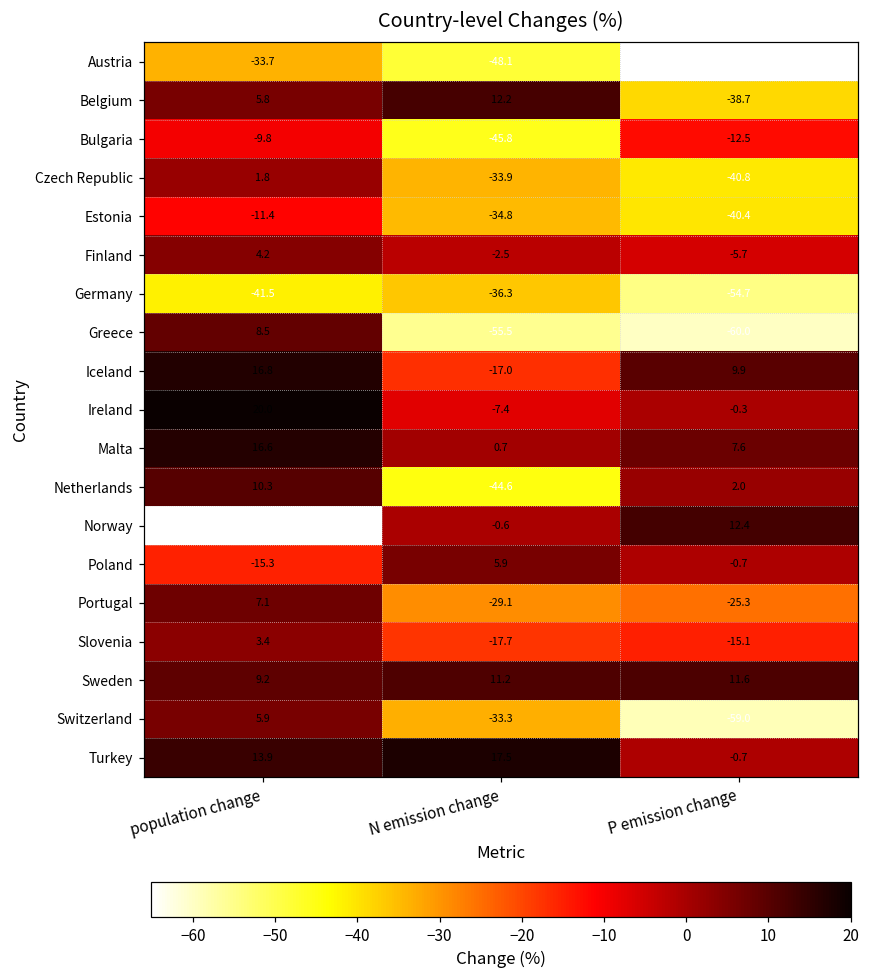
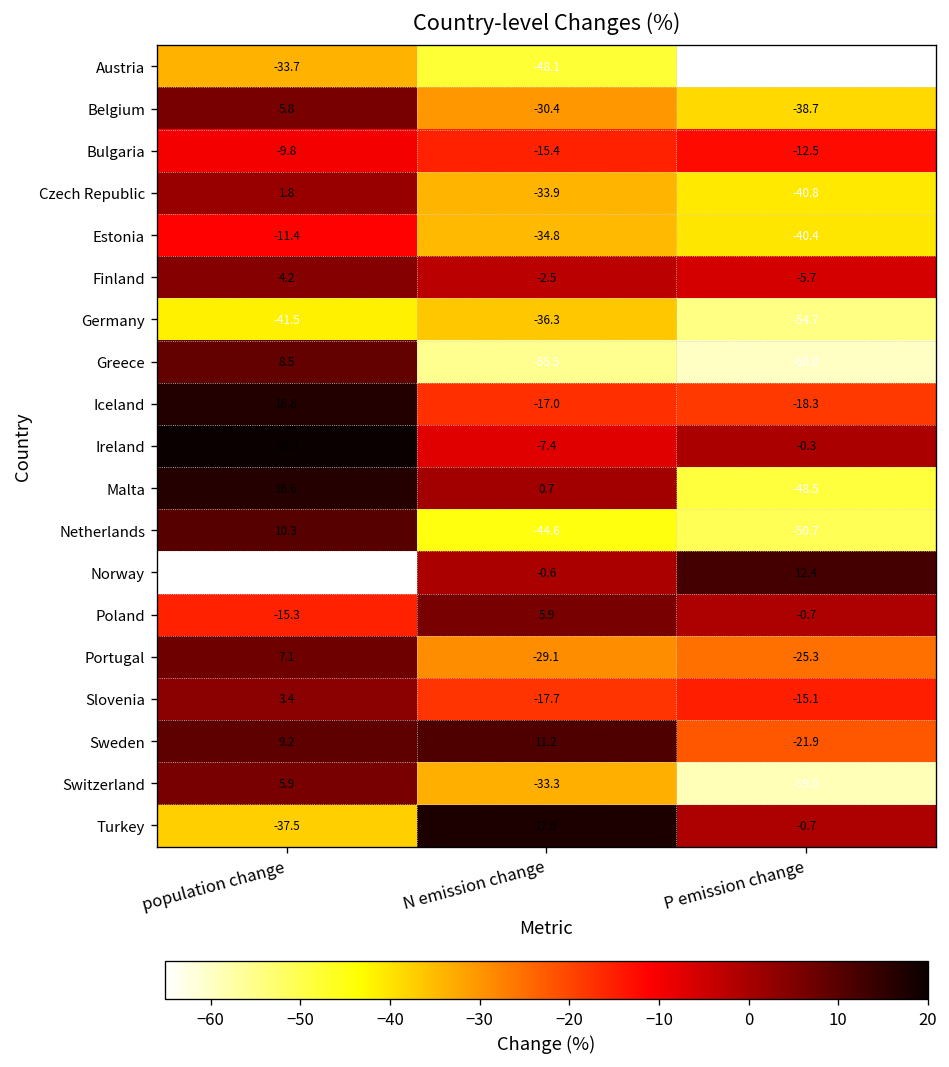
Belgium, N emission change: 12.2 -> -30.4
Bulgaria, N emission change: -45.8 -> -15.4
Iceland, P emission change: 9.9 -> -18.3
Malta, P emission change: 7.6 -> -48.5
Netherlands, P emission change: 2.0 -> -50.7
Sweden, P emission change: 11.6 -> -21.9
Turkey, population change: 13.9 -> -37.5
